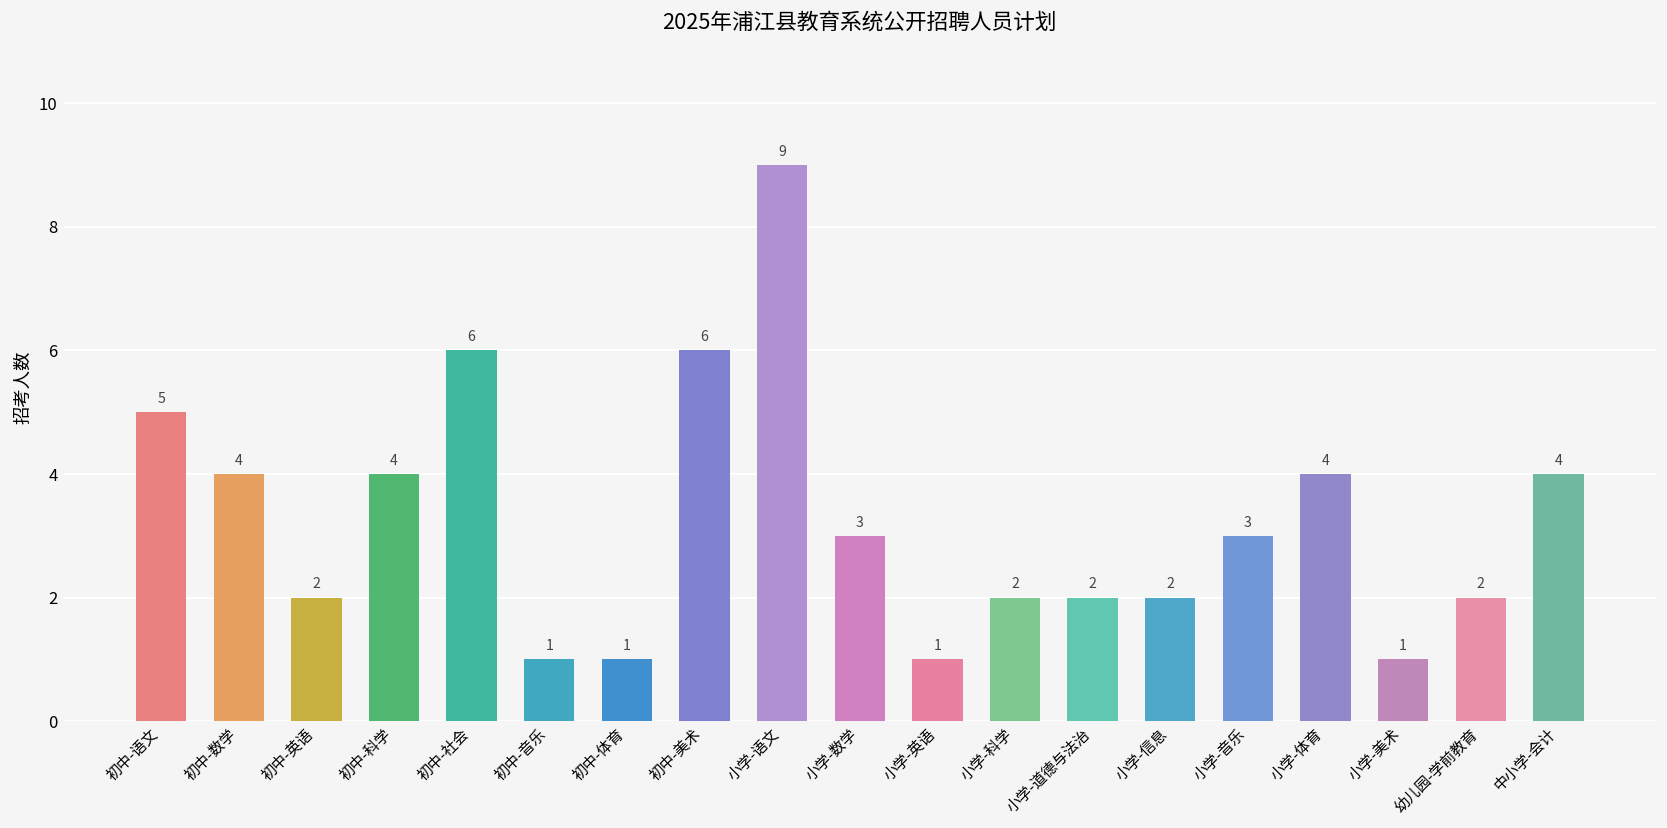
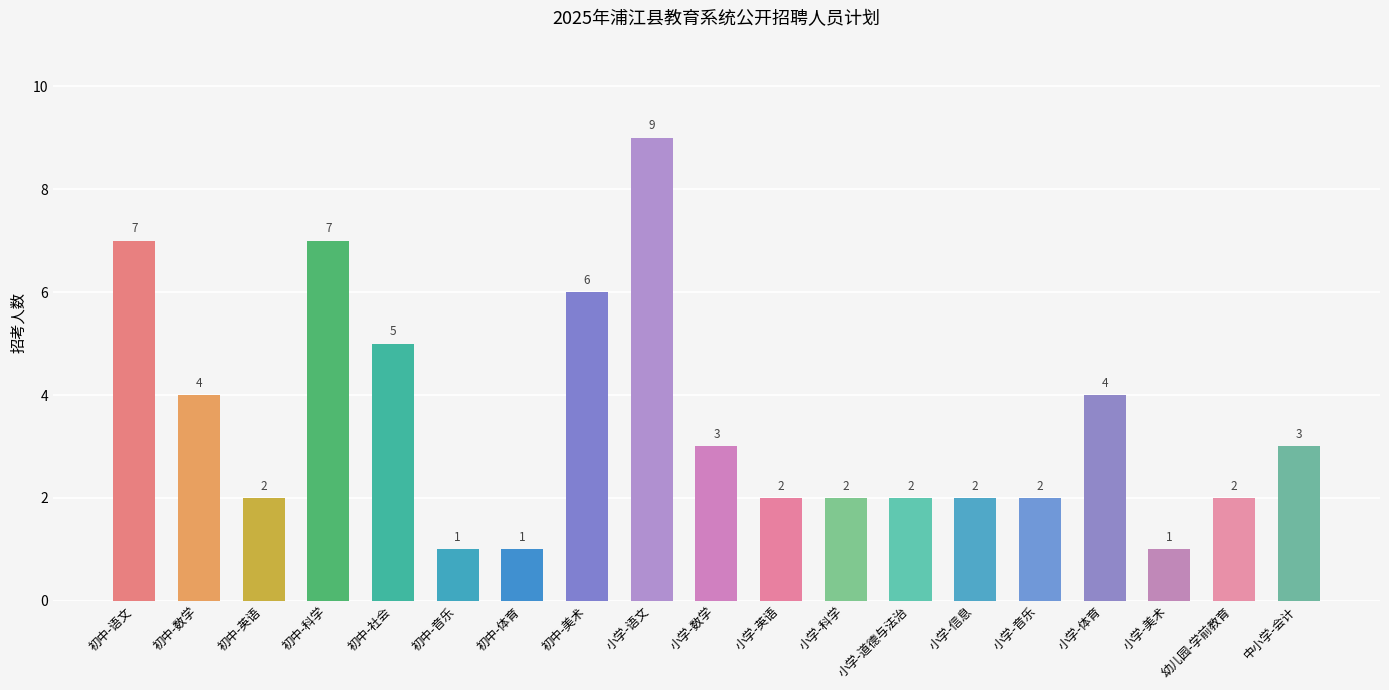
初中-语文: 5 -> 7
初中-科学: 4 -> 7
初中-社会: 6 -> 5
小学-英语: 1 -> 2
小学-音乐: 3 -> 2
中小学-会计: 4 -> 3
